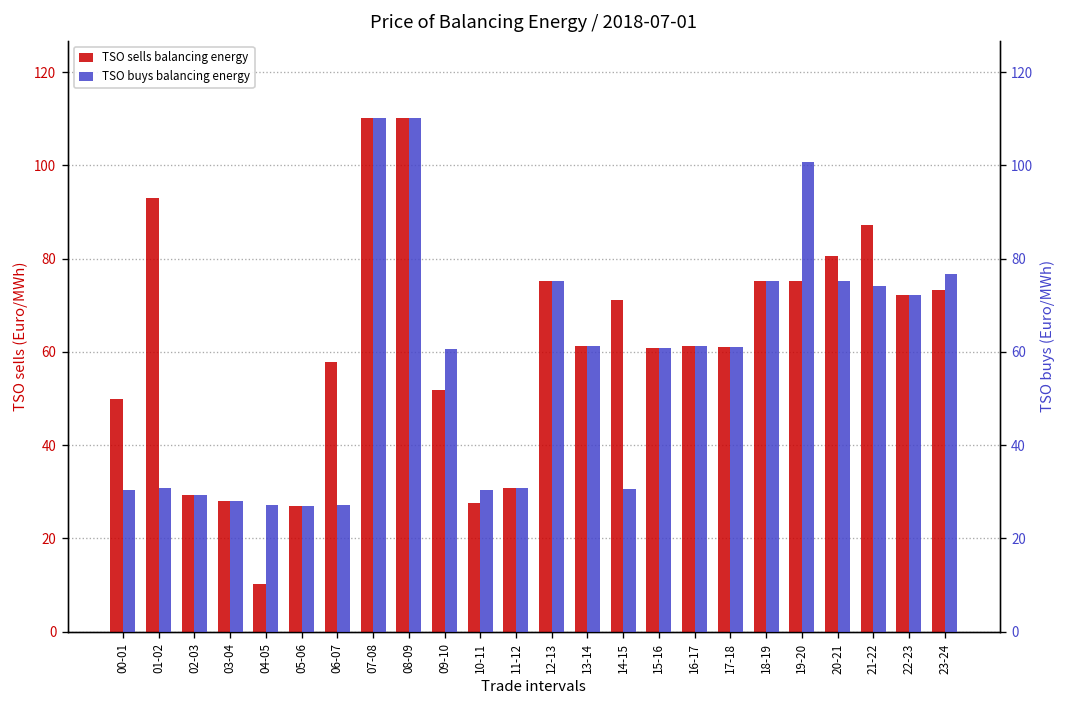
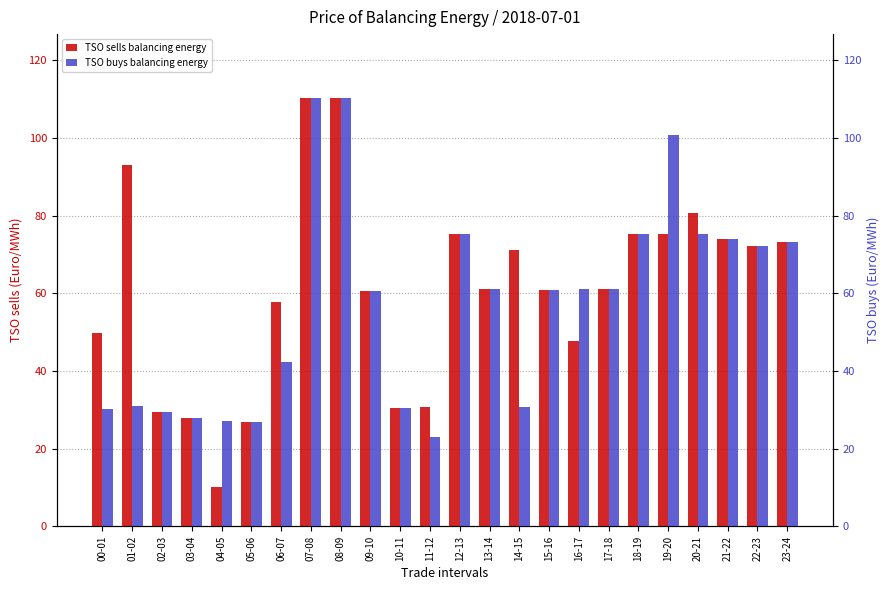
TSO sells balancing energy, 09-10: 52 -> 61
TSO sells balancing energy, 10-11: 28 -> 30
TSO sells balancing energy, 16-17: 61 -> 48
TSO sells balancing energy, 21-22: 87 -> 74
TSO buys balancing energy, 06-07: 27 -> 42
TSO buys balancing energy, 11-12: 31 -> 23
TSO buys balancing energy, 23-24: 77 -> 73
